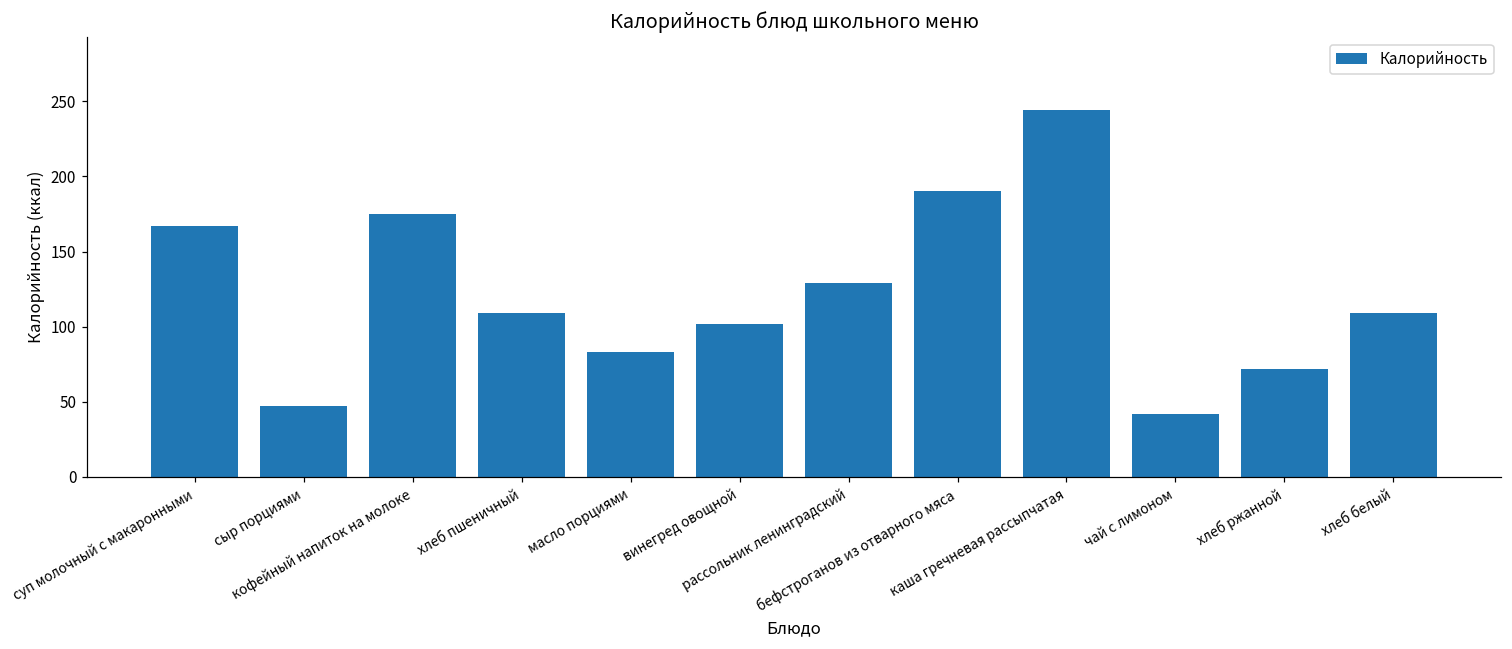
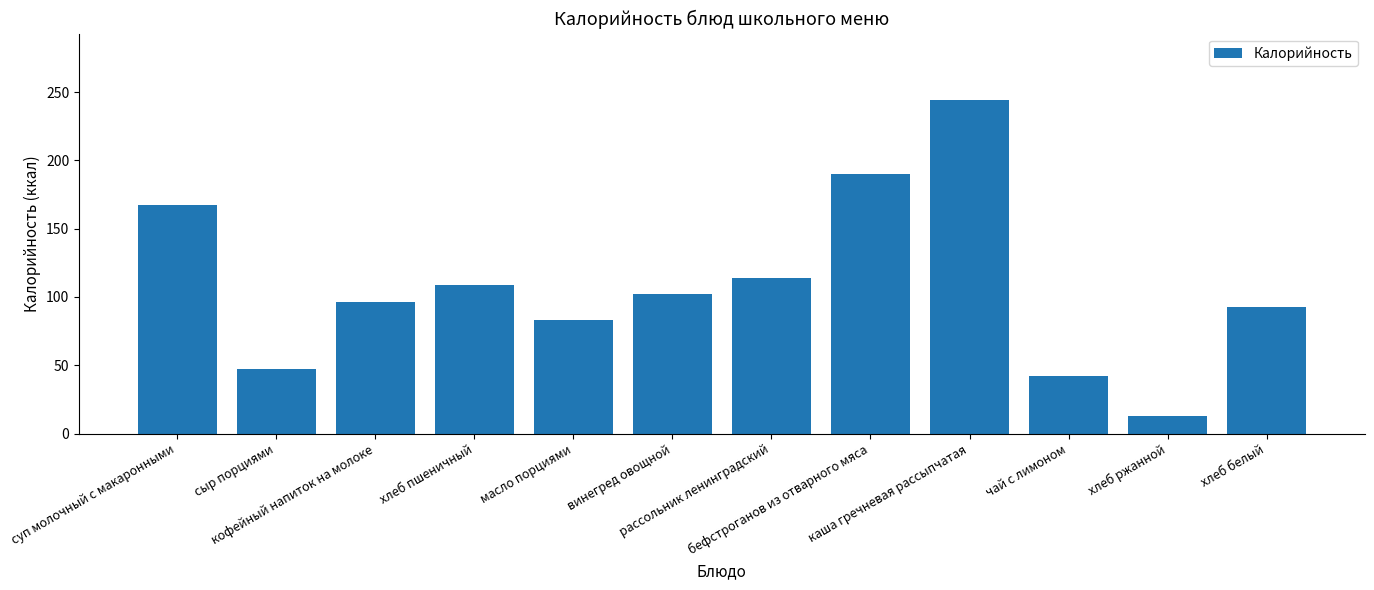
кофейный напиток на молоке: 175 -> 96
рассольник ленинградский: 129 -> 114
хлеб ржанной: 72 -> 13
хлеб белый: 109 -> 93
